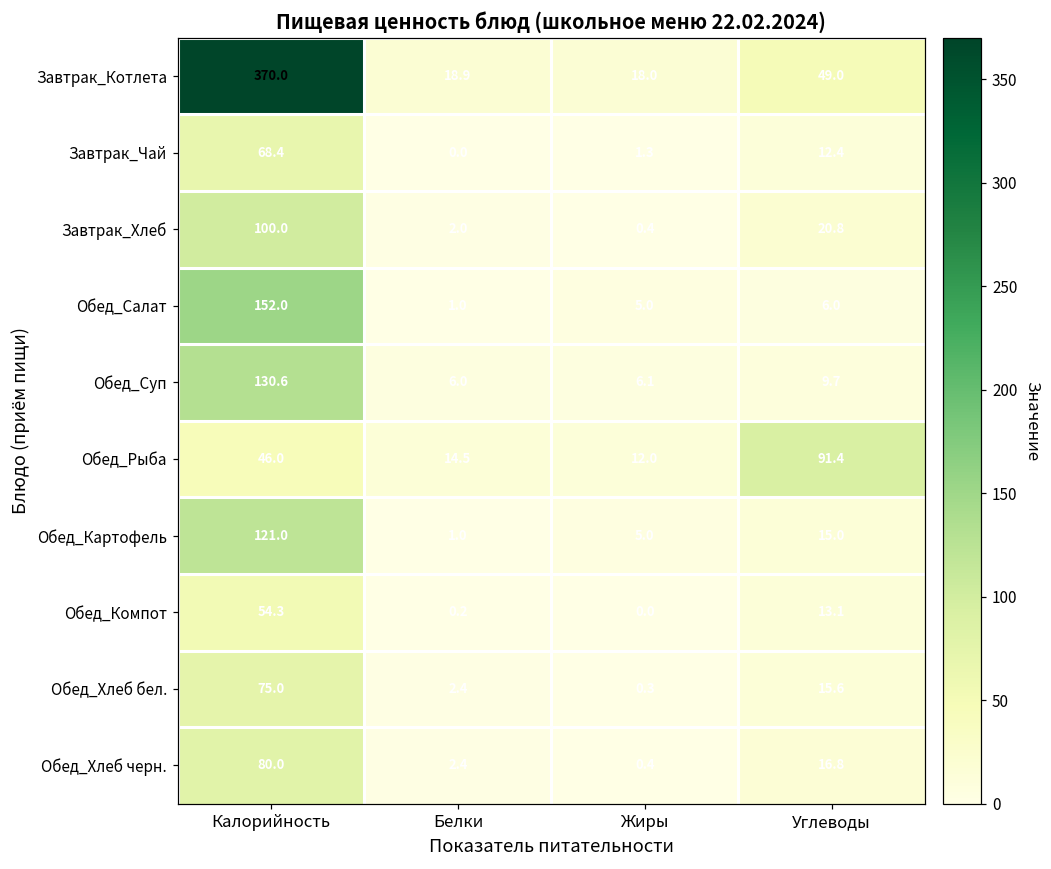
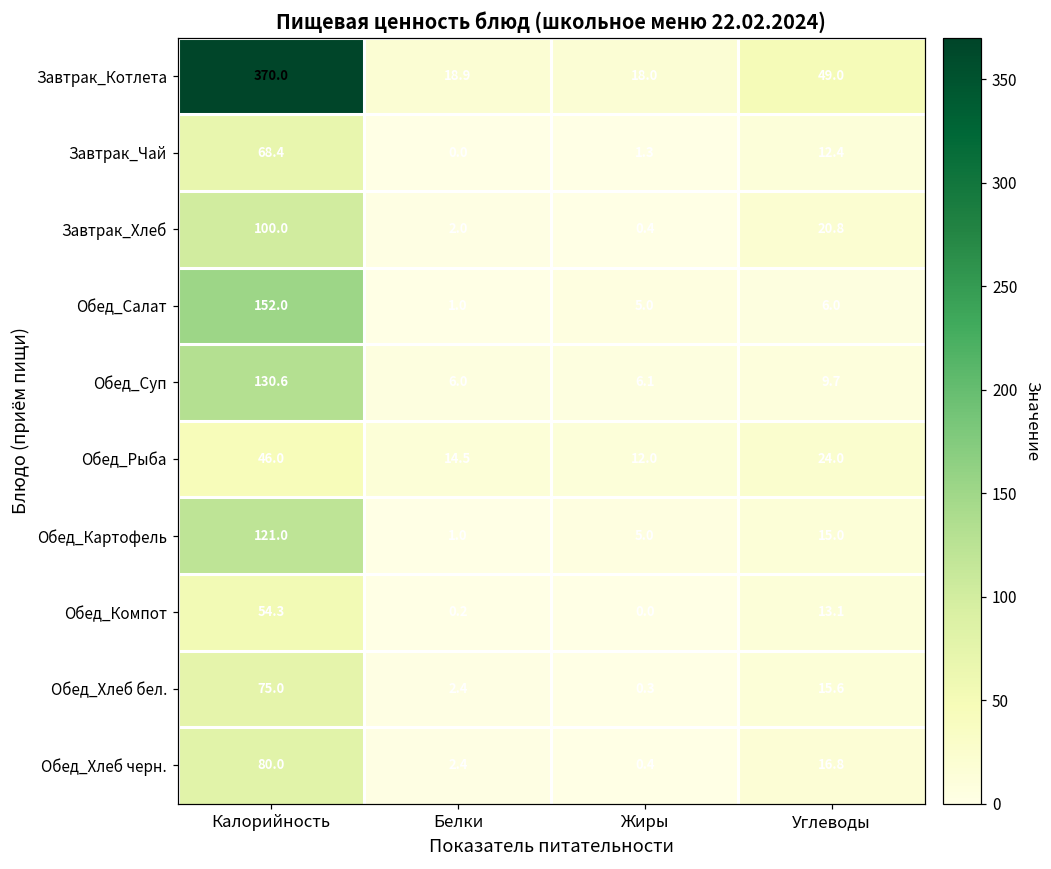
Обед_Рыба, Углеводы: 91.4 -> 24.0
